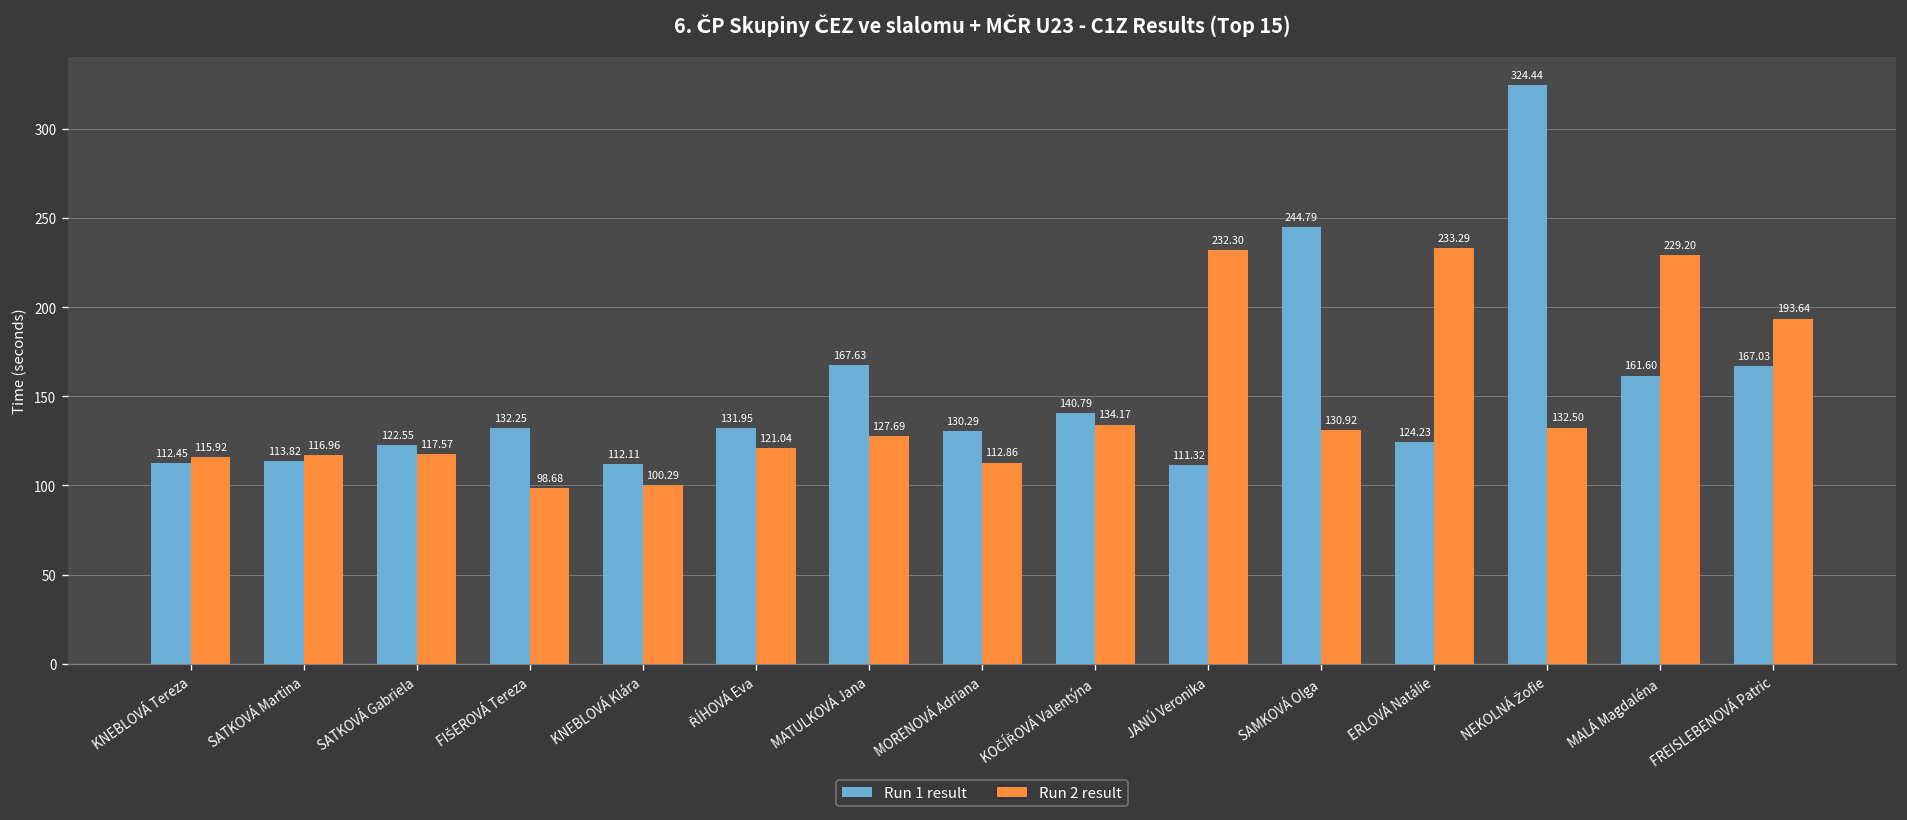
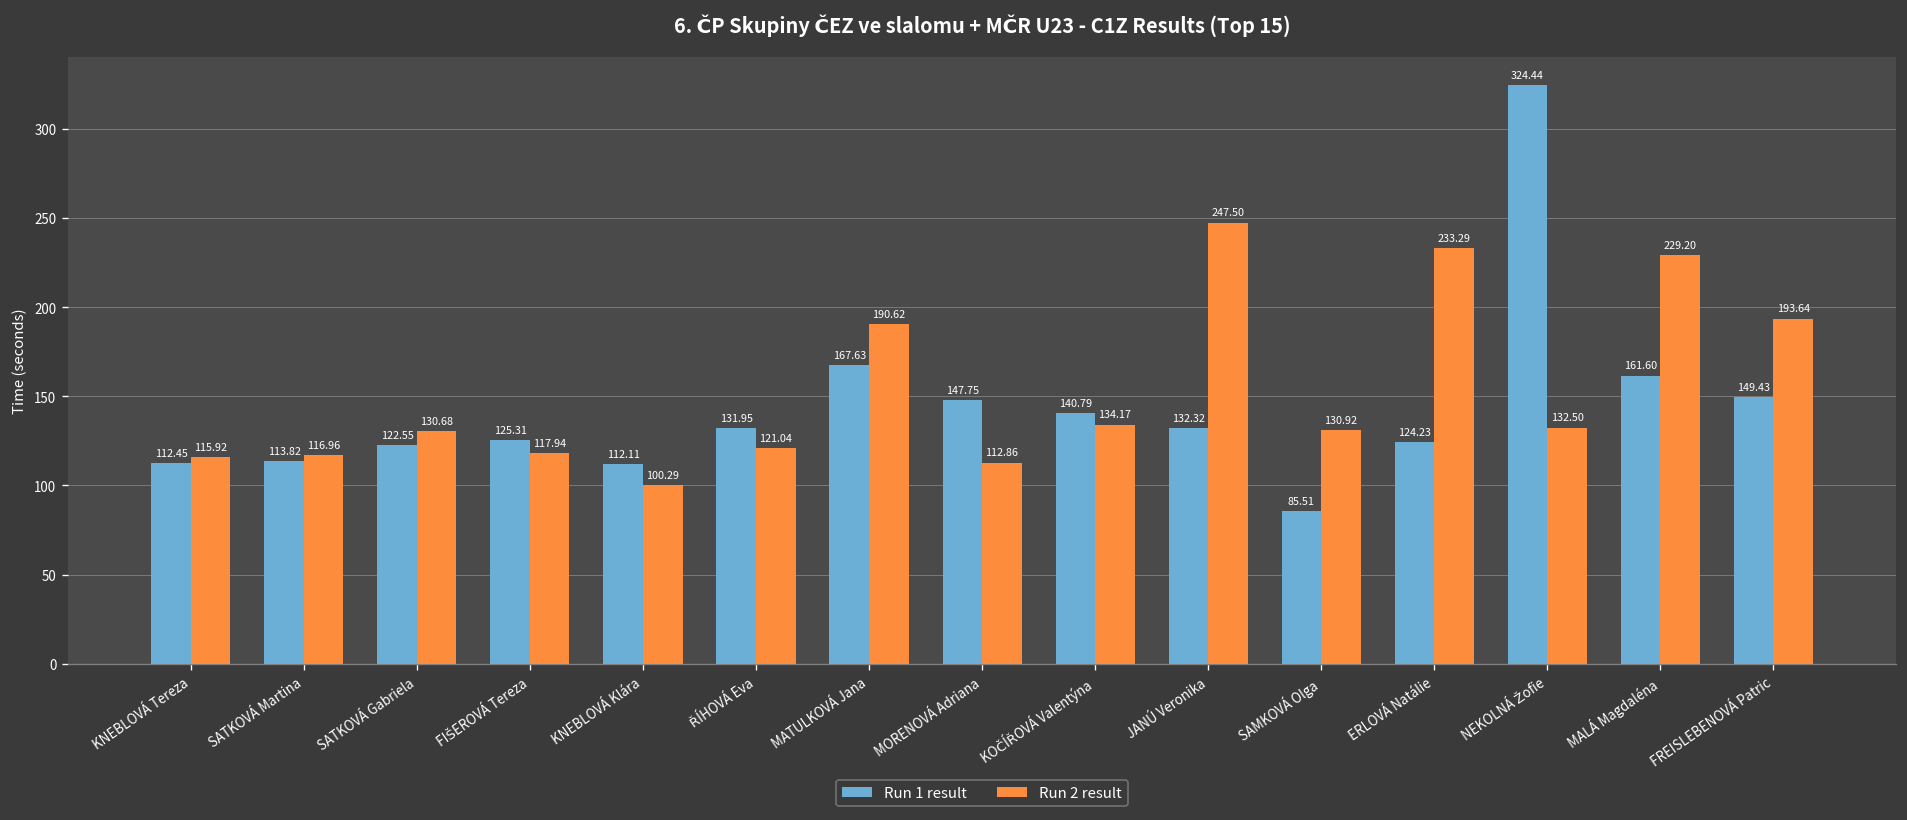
Run 2 result, SATKOVÁ Gabriela: 117.57 -> 130.68
Run 1 result, FIŠEROVÁ Tereza: 132.25 -> 125.31
Run 2 result, FIŠEROVÁ Tereza: 98.68 -> 117.94
Run 2 result, MATULKOVÁ Jana: 127.69 -> 190.62
Run 1 result, MORENOVÁ Adriana: 130.29 -> 147.75
Run 1 result, JANÚ Veronika: 111.32 -> 132.32
Run 2 result, JANÚ Veronika: 232.30 -> 247.50
Run 1 result, SAMKOVÁ Olga: 244.79 -> 85.51
Run 1 result, FREISLEBENOVÁ Patric: 167.03 -> 149.43
